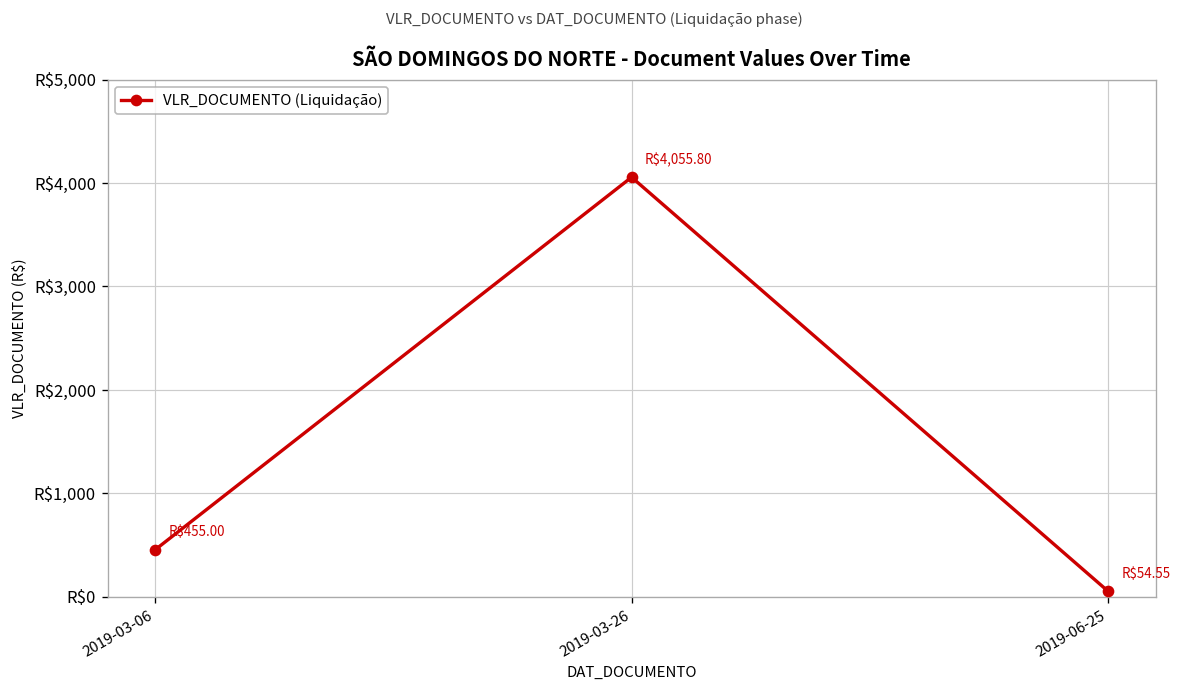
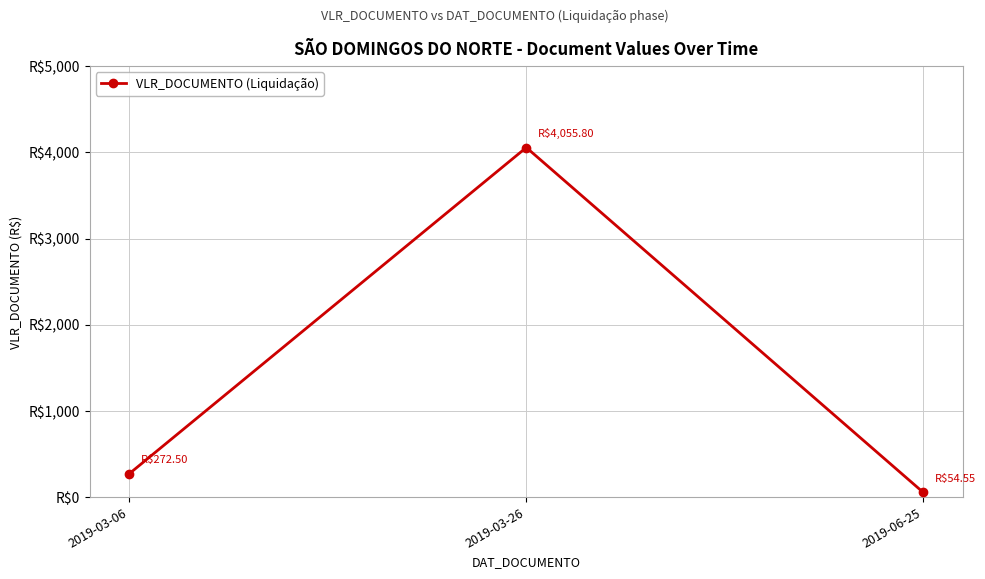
2019-03-06: $455.00 -> $272.50
